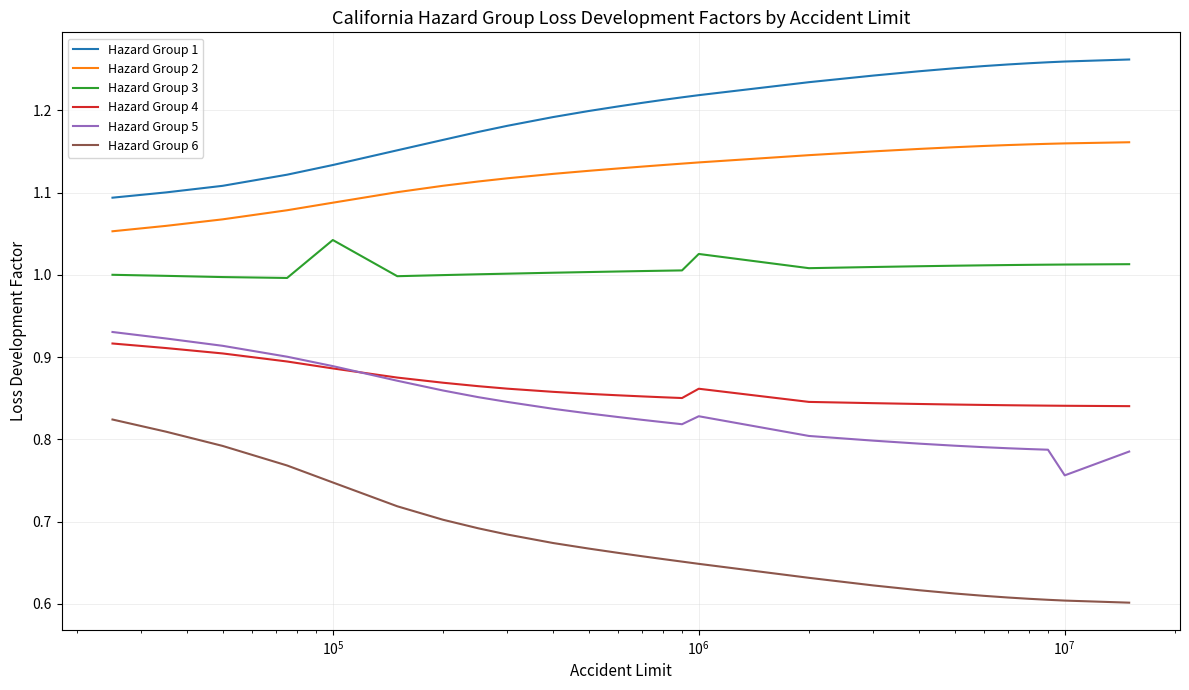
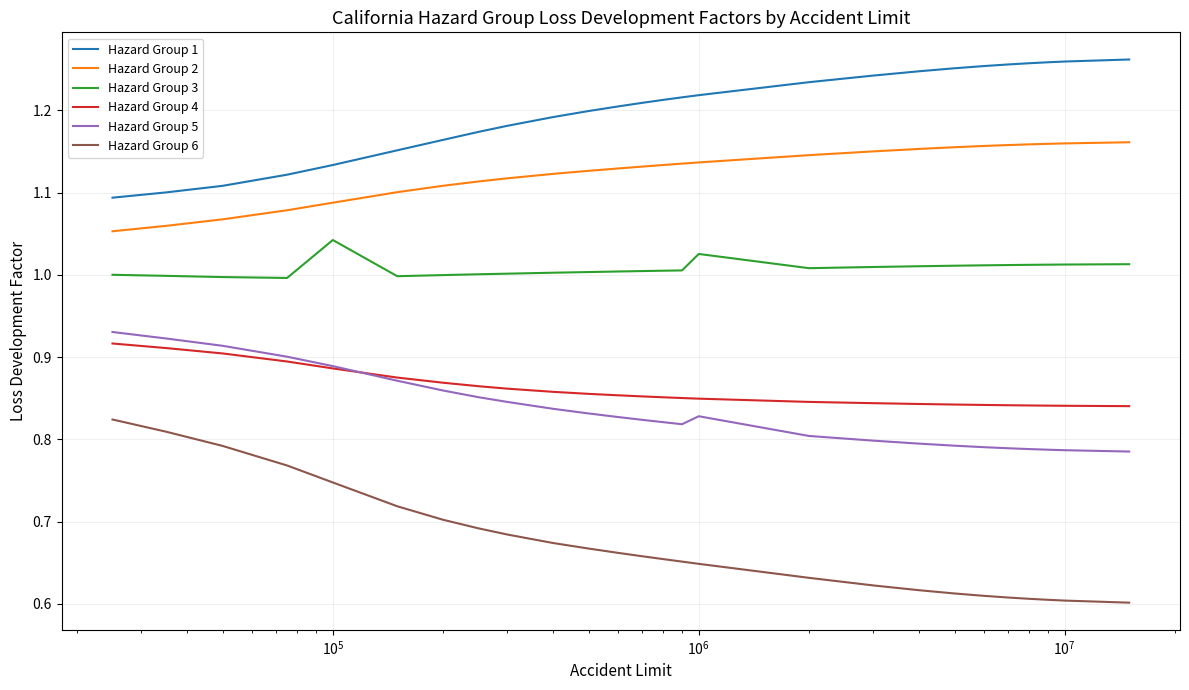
Hazard Group 4, 10^6: 0.86 -> 0.85
Hazard Group 5, 10^7: 0.76 -> 0.79
